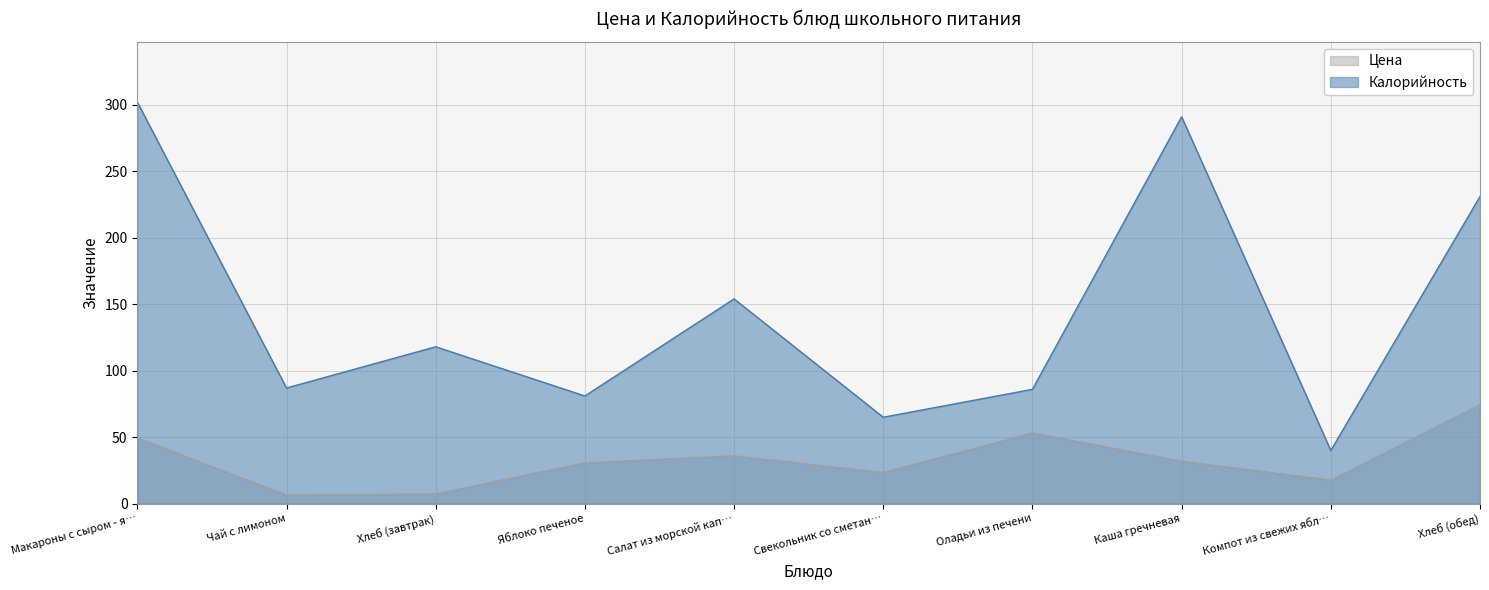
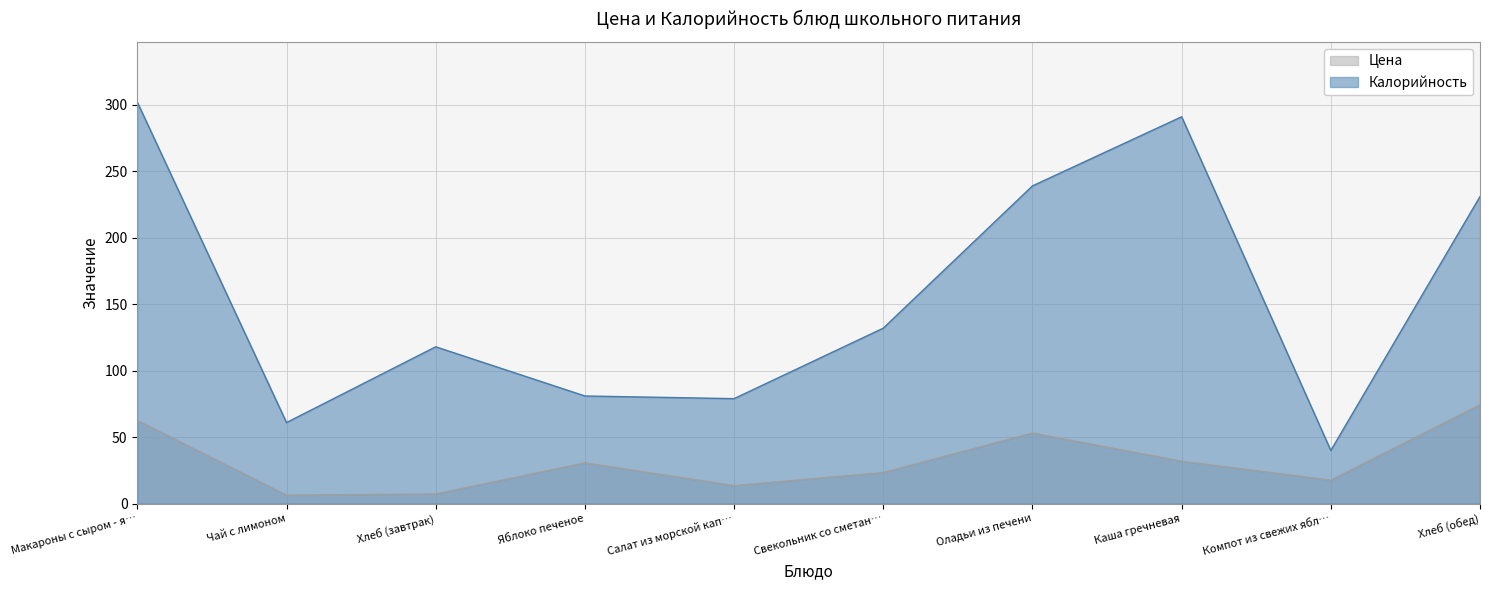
Цена, Макароны с сыром - я…: 49 -> 63
Калорийность, Чай с лимоном: 87 -> 61
Цена, Салат из морской кап…: 36 -> 14
Калорийность, Салат из морской кап…: 154 -> 79
Калорийность, Свекольник со сметан…: 65 -> 132
Калорийность, Оладьи из печени: 86 -> 239
